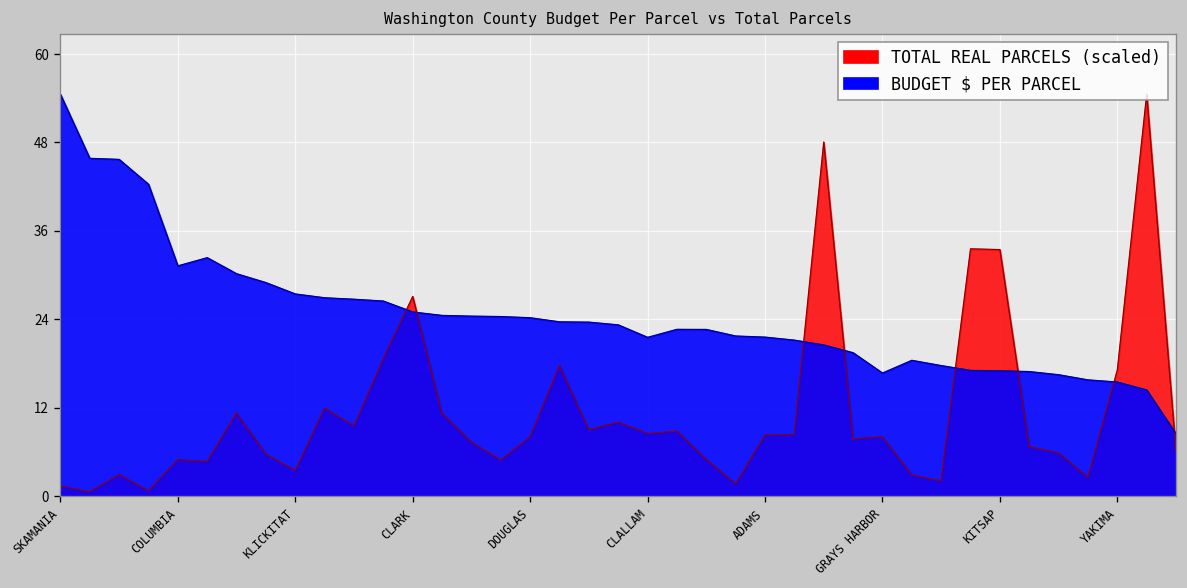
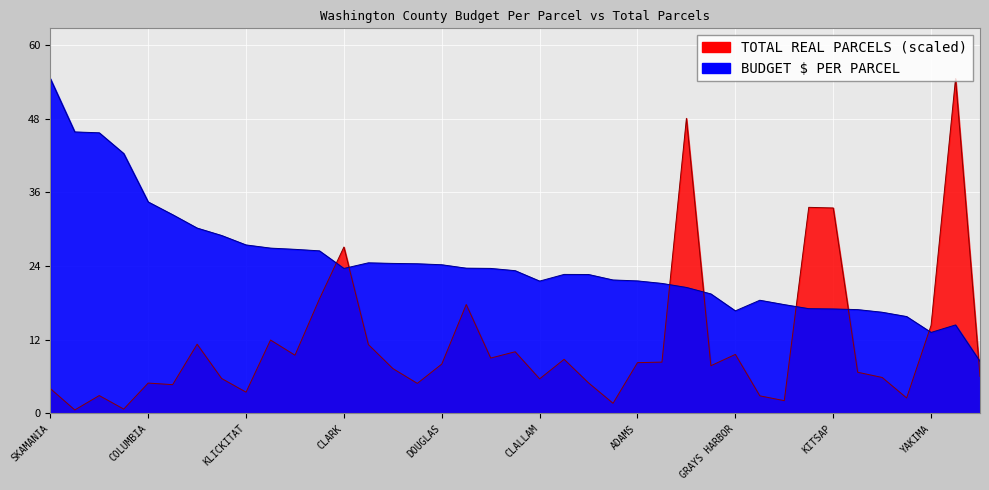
TOTAL REAL PARCELS (scaled), SKAMANIA: 1 -> 4
BUDGET $ PER PARCEL, COLUMBIA: 31 -> 34
BUDGET $ PER PARCEL, CLARK: 25 -> 24
TOTAL REAL PARCELS (scaled), CLALLAM: 8 -> 6
TOTAL REAL PARCELS (scaled), GRAYS HARBOR: 8 -> 10
TOTAL REAL PARCELS (scaled), YAKIMA: 17 -> 14
BUDGET $ PER PARCEL, YAKIMA: 15 -> 13
